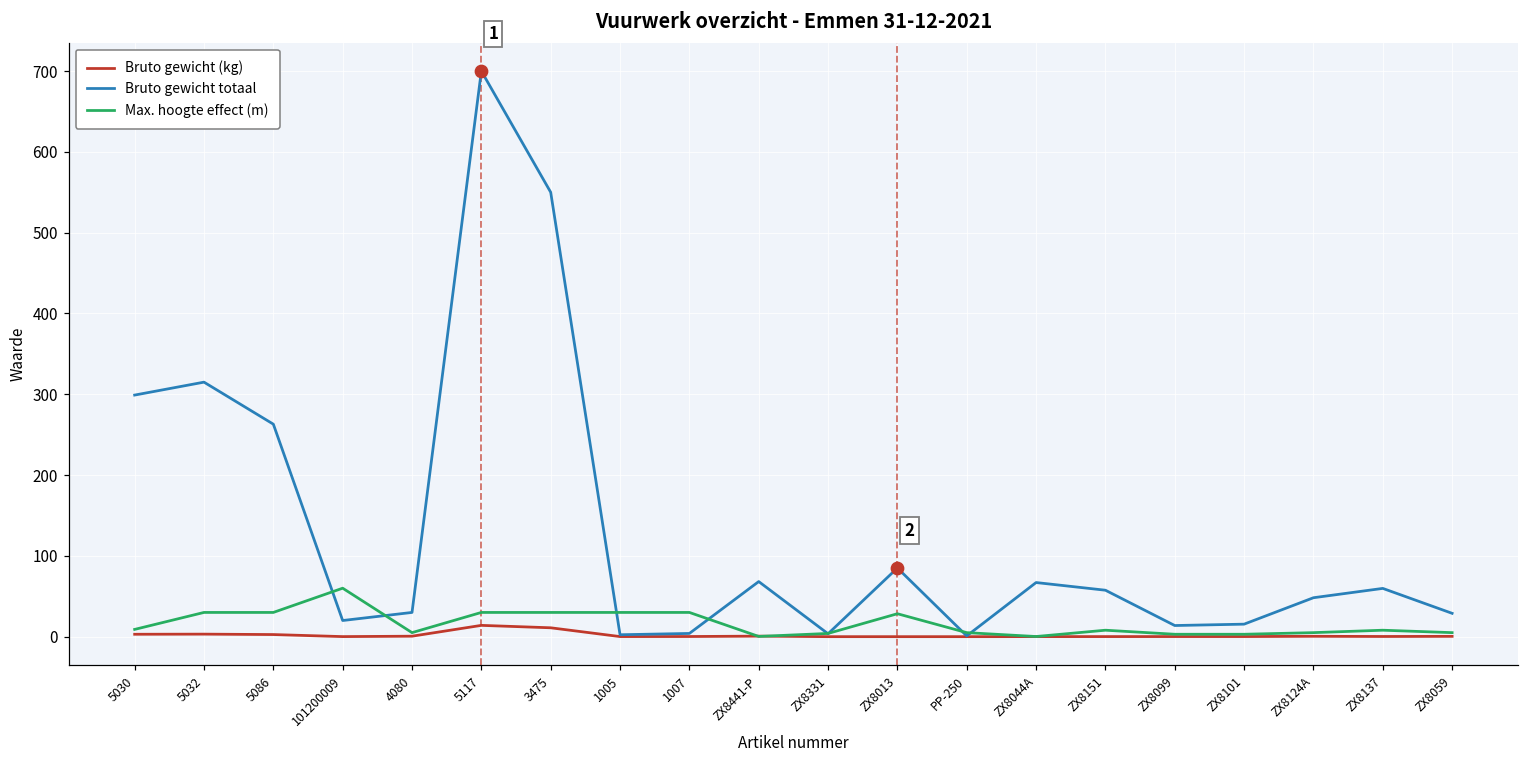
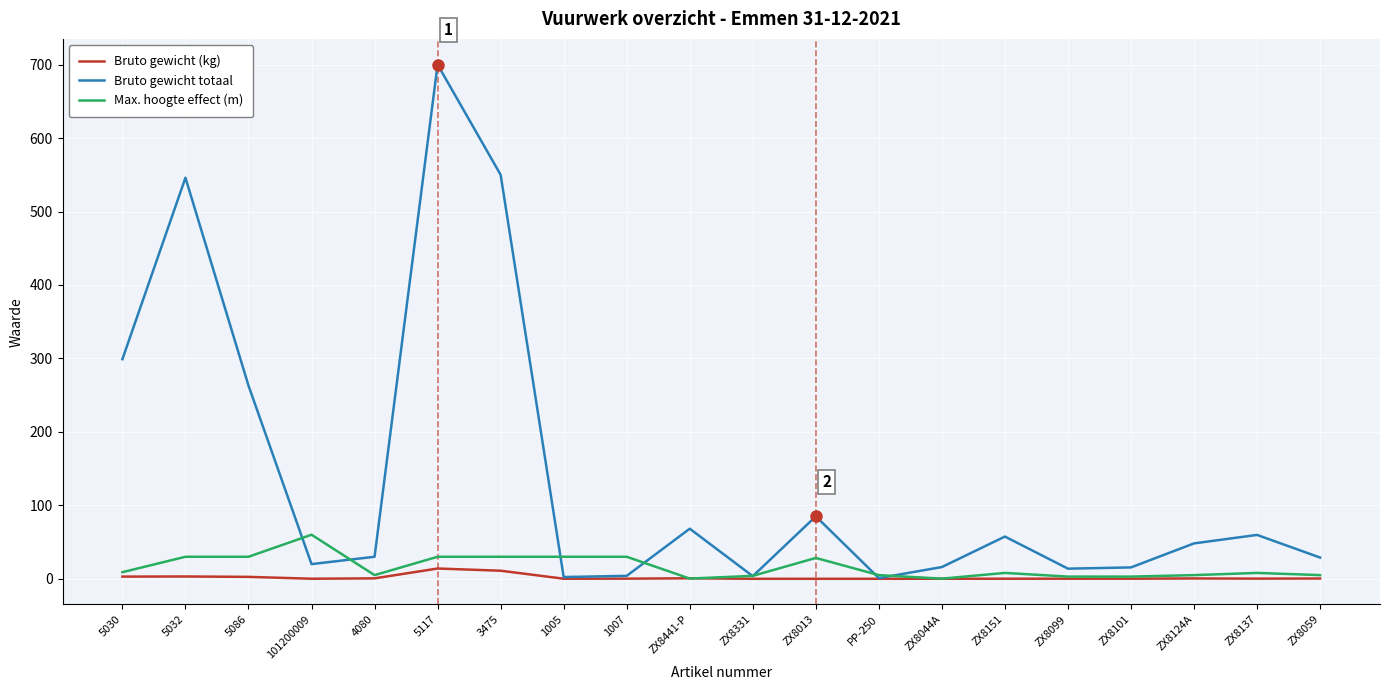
Bruto gewicht totaal, 5032: 320 -> 550
Bruto gewicht totaal, ZX8044A: 70 -> 20
